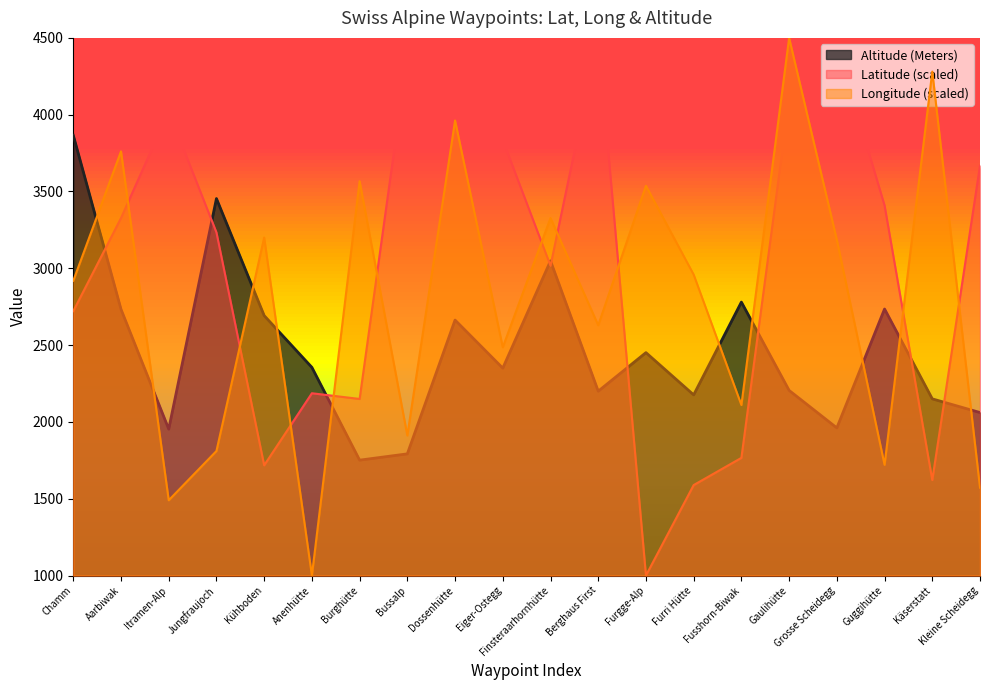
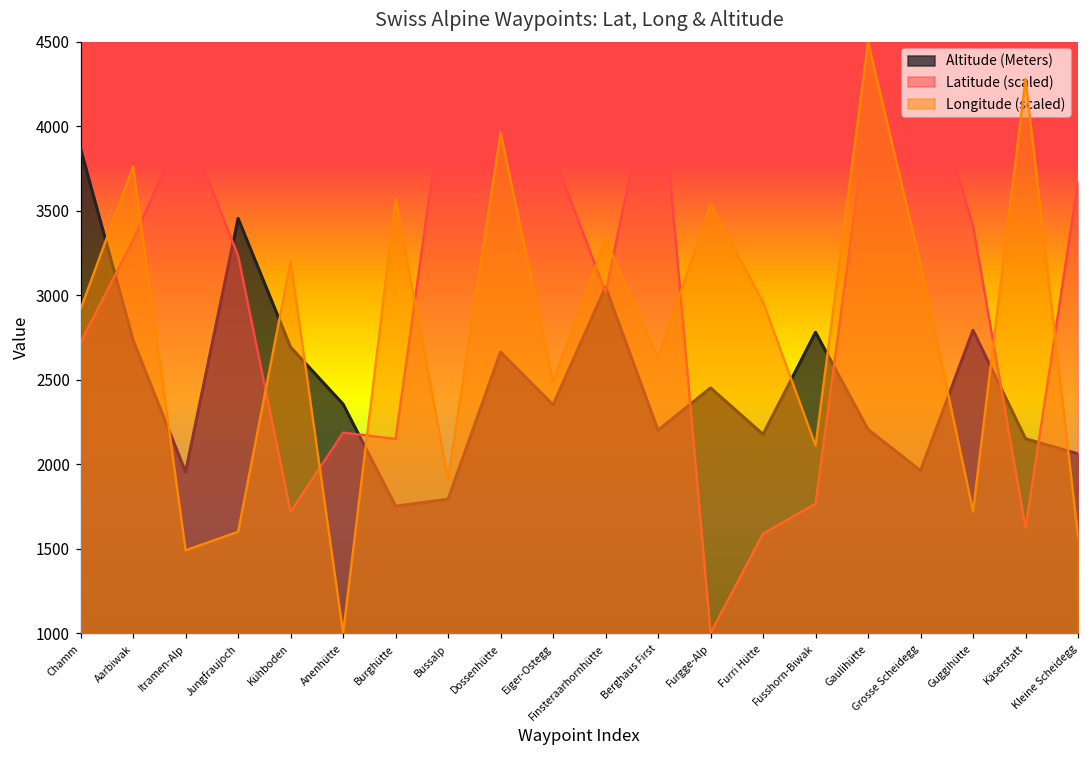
Longitude (scaled), Jungfraujoch: 1810 -> 1600
Altitude (Meters), Guggihütte: 2740 -> 2790
